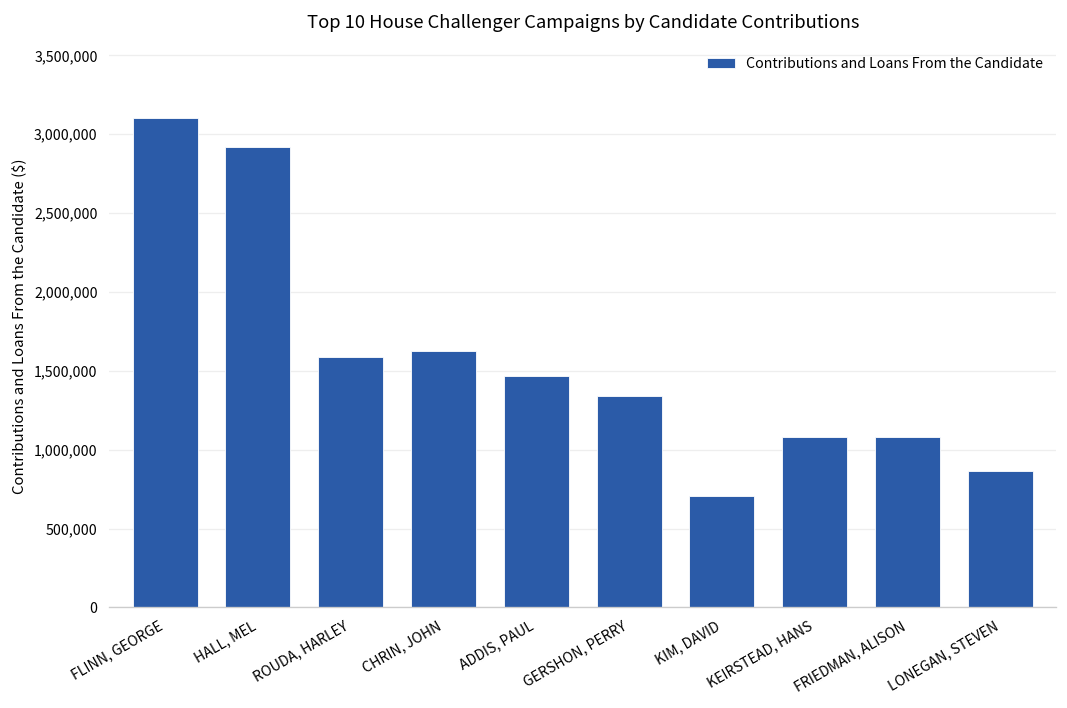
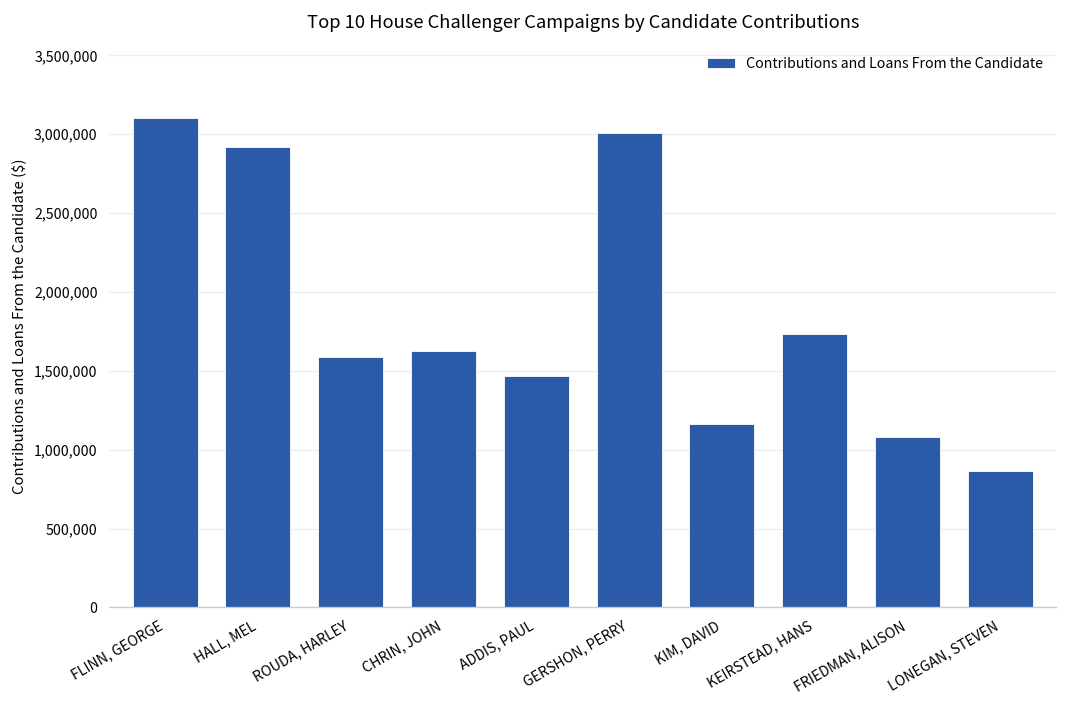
GERSHON, PERRY: 1,340,000 -> 3,010,000
KIM, DAVID: 710,000 -> 1,160,000
KEIRSTEAD, HANS: 1,080,000 -> 1,740,000
